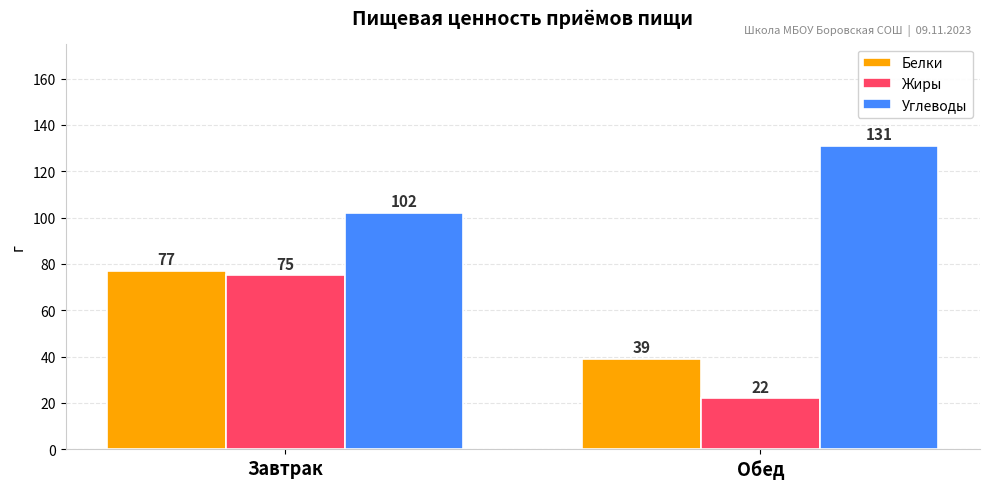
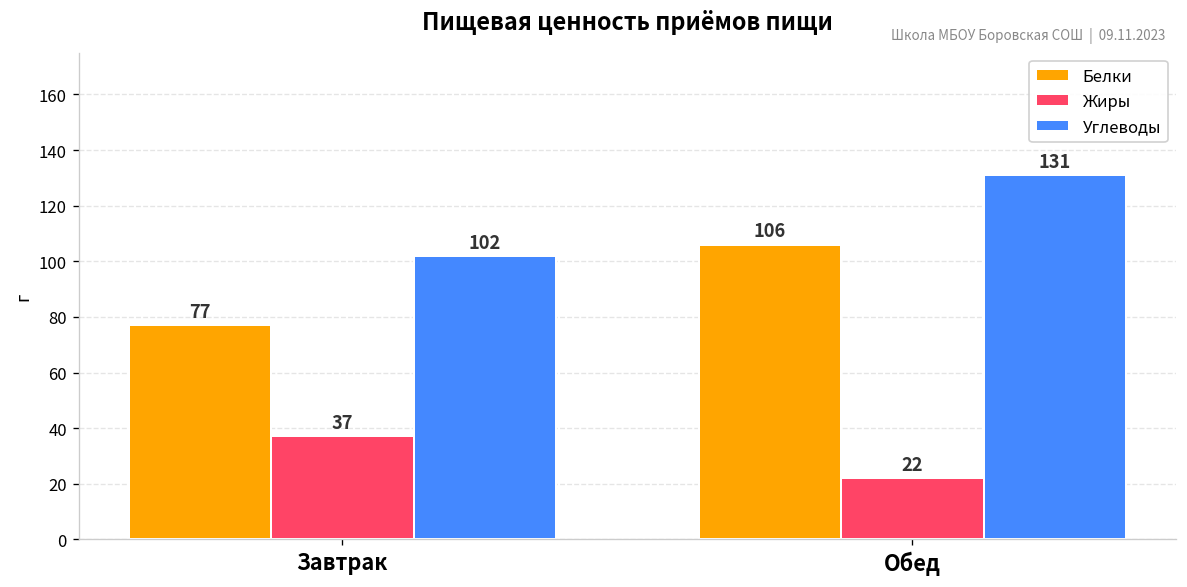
Жиры, Завтрак: 75 -> 37
Белки, Обед: 39 -> 106
